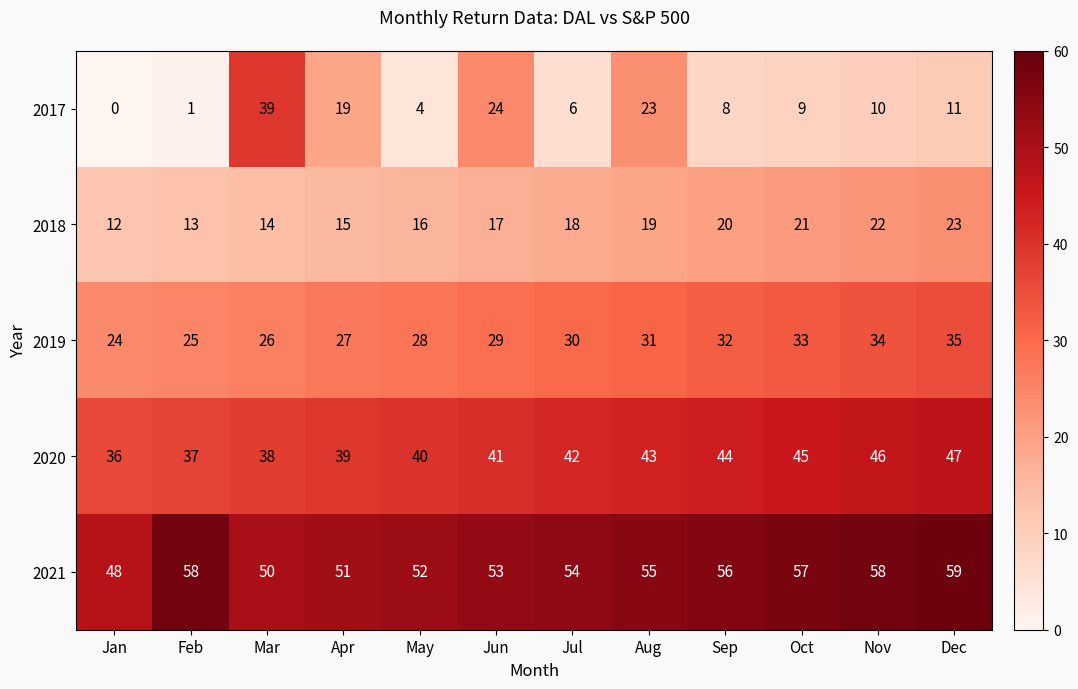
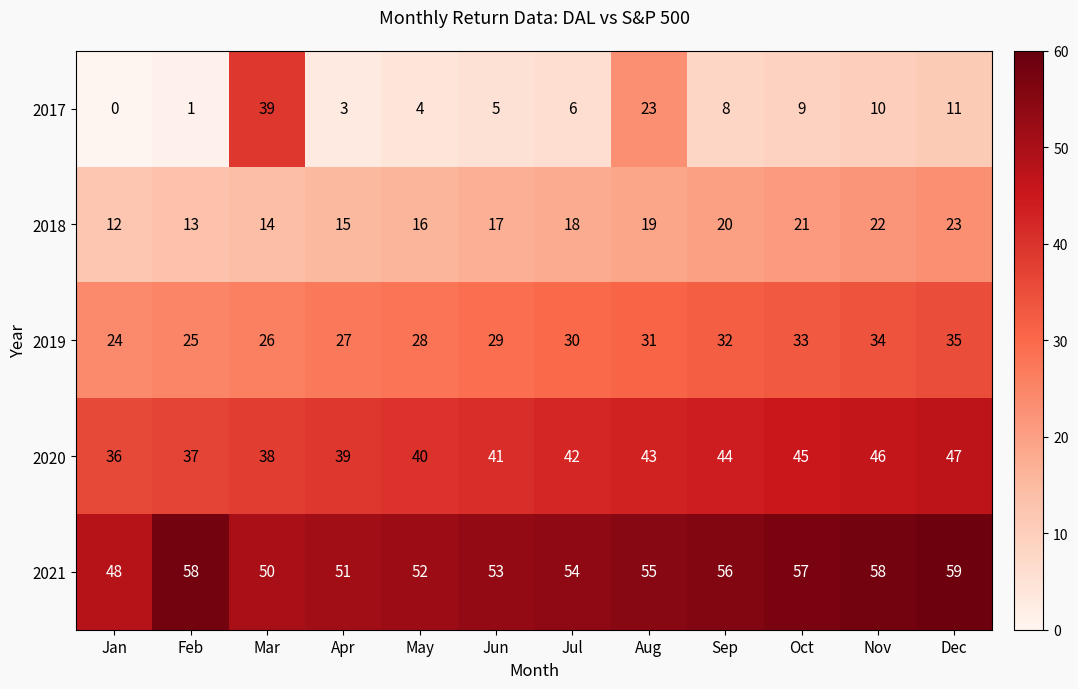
2017, Apr: 19 -> 3
2017, Jun: 24 -> 5
